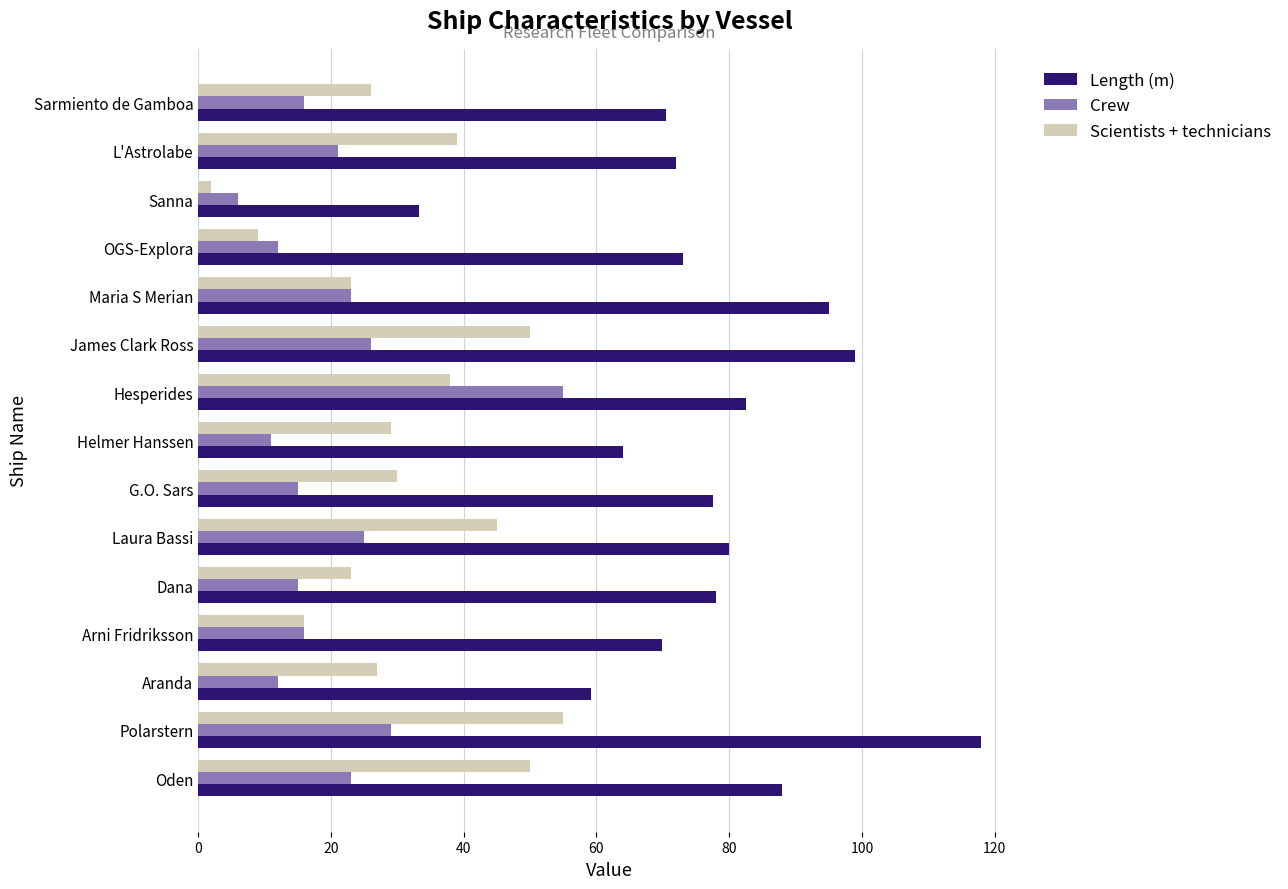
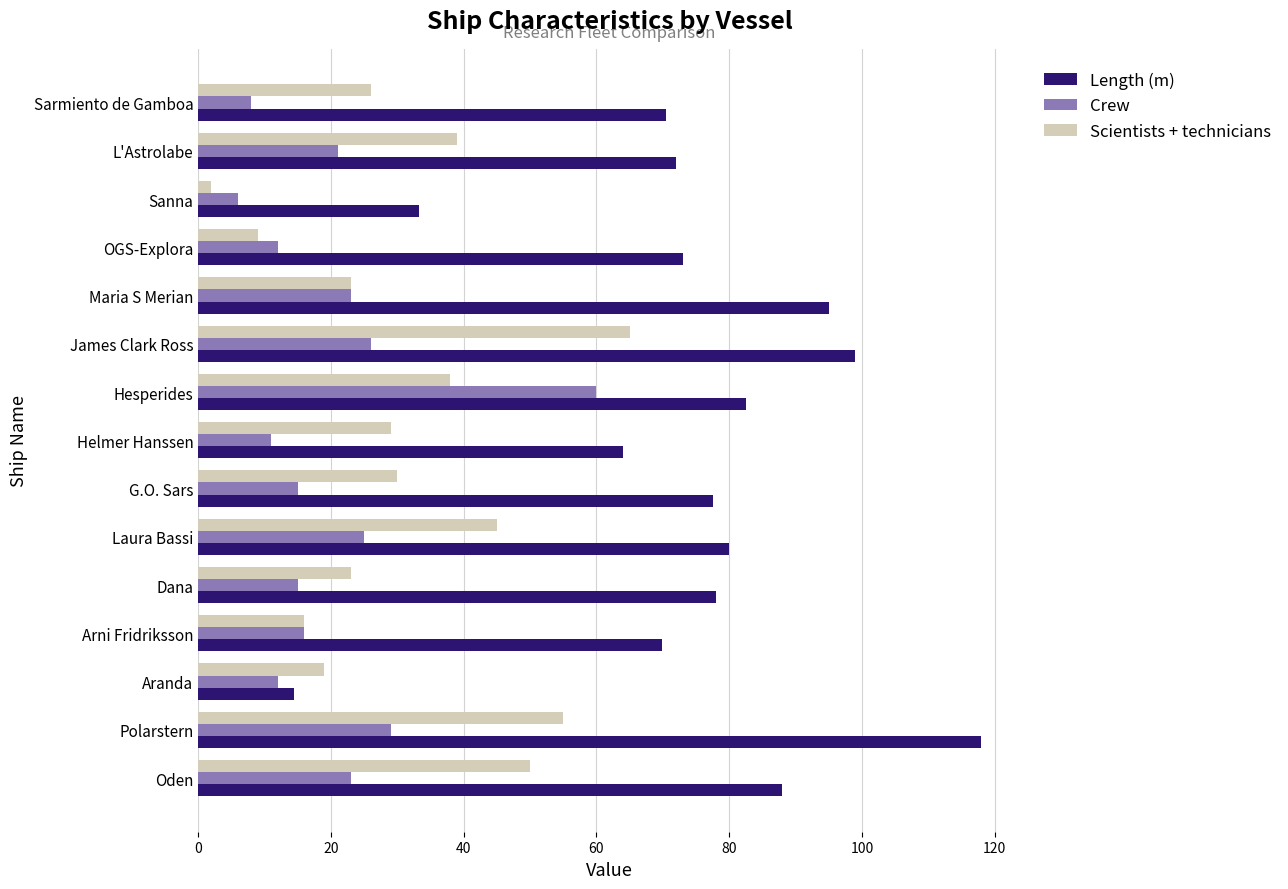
Crew, Sarmiento de Gamboa: 16 -> 8
Scientists + technicians, James Clark Ross: 50 -> 65
Crew, Hesperides: 55 -> 60
Scientists + technicians, Aranda: 27 -> 19
Length (m), Aranda: 59 -> 15
